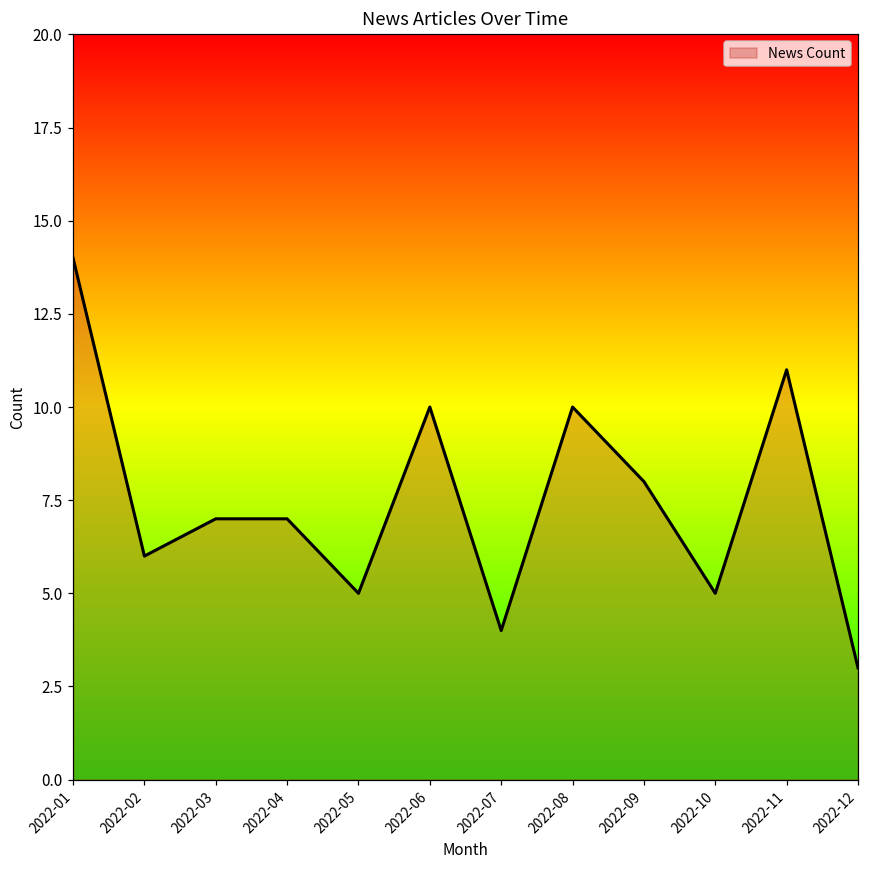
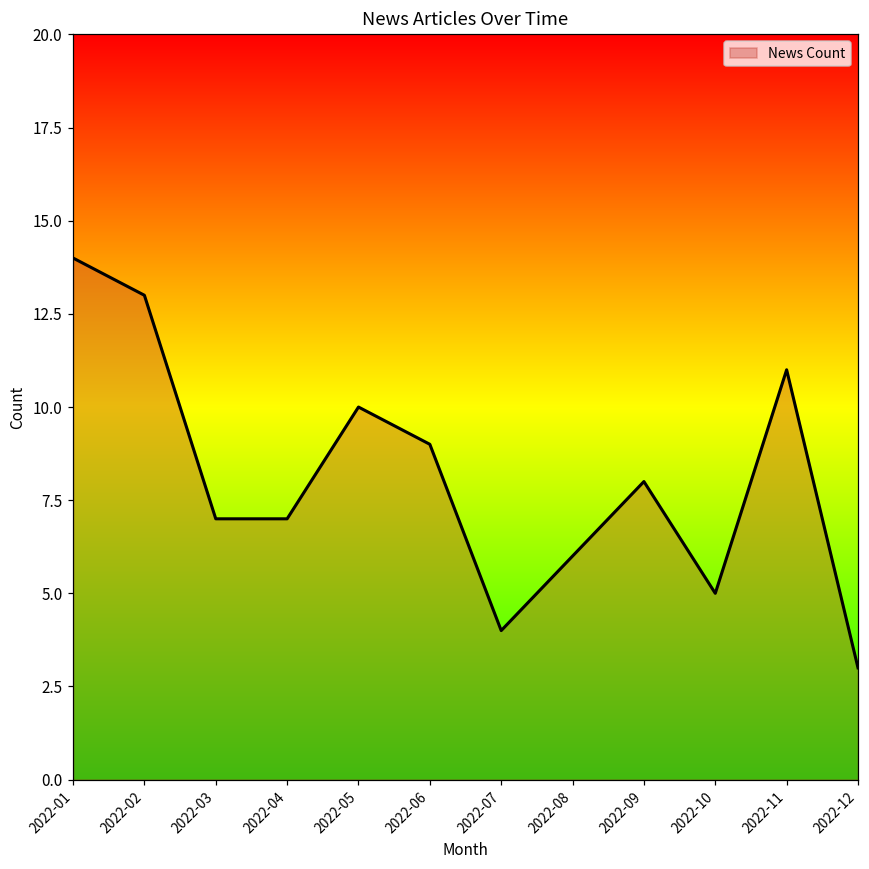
2022-02: 6 -> 13
2022-05: 5 -> 10
2022-06: 10 -> 9
2022-08: 10 -> 6
